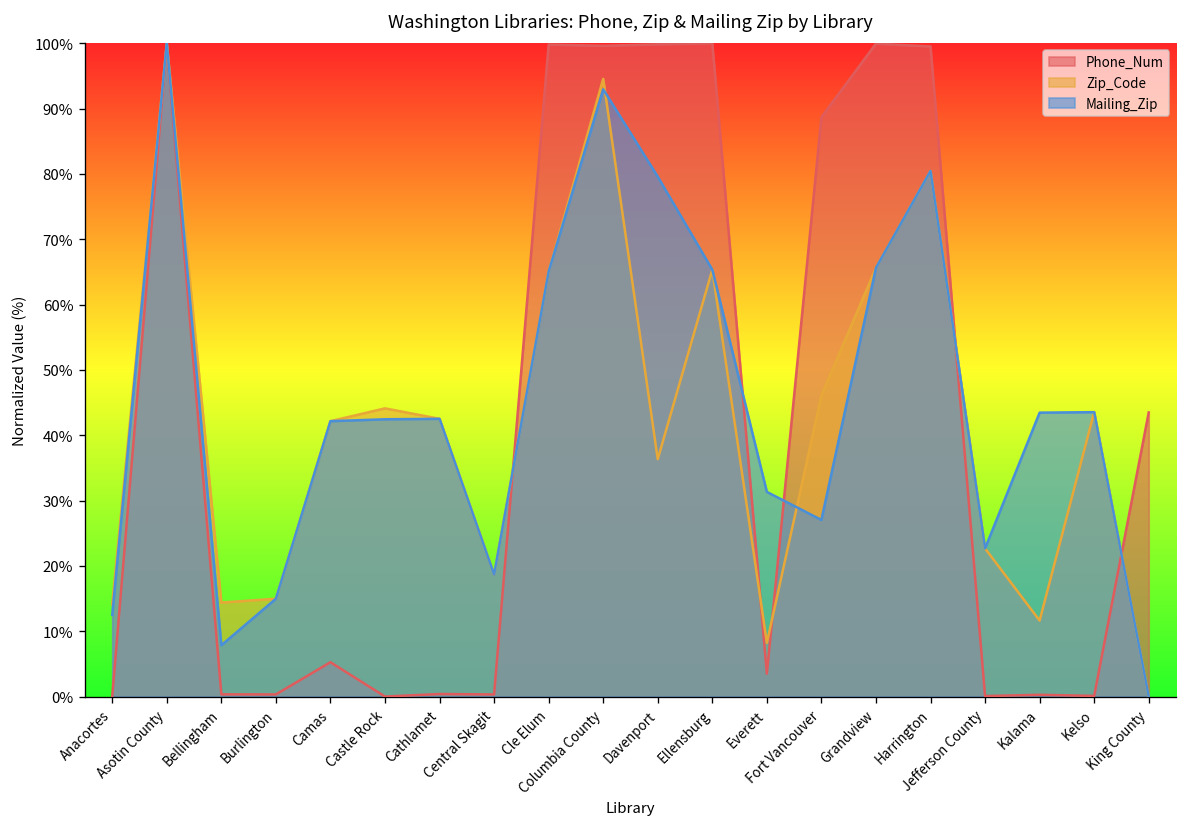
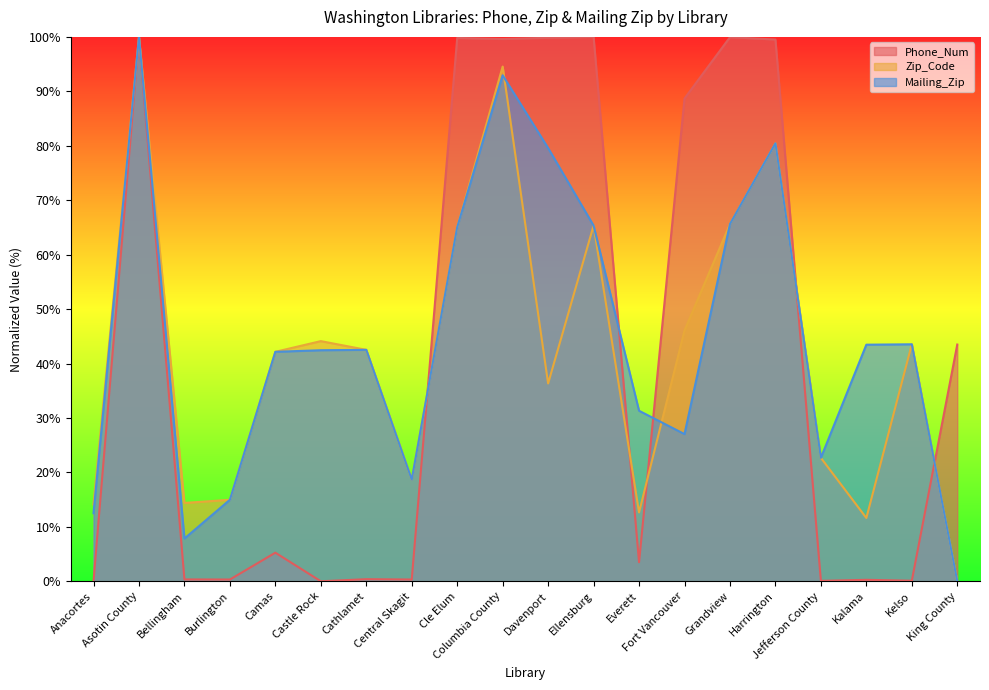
Zip_Code, Everett: 8% -> 13%
